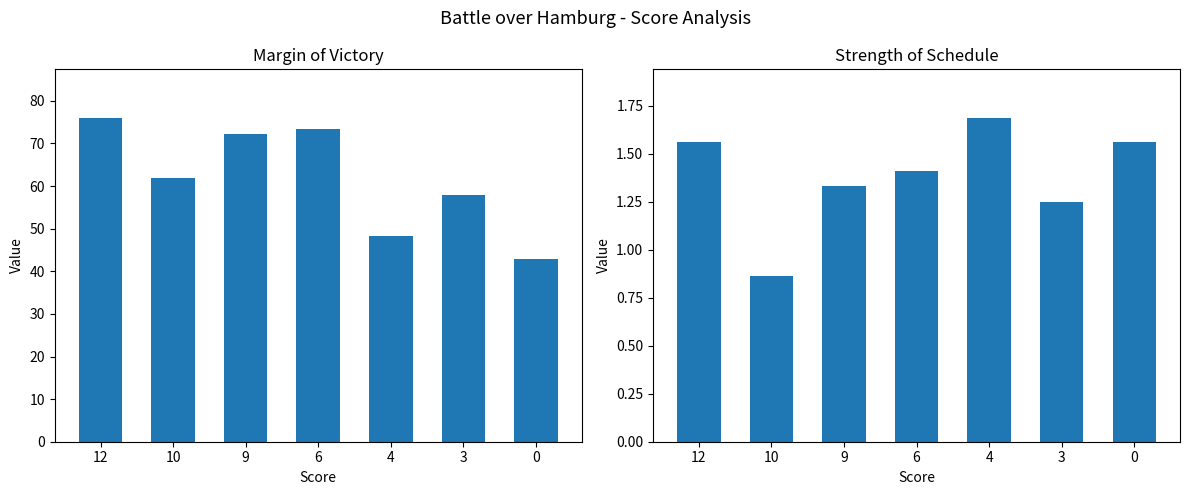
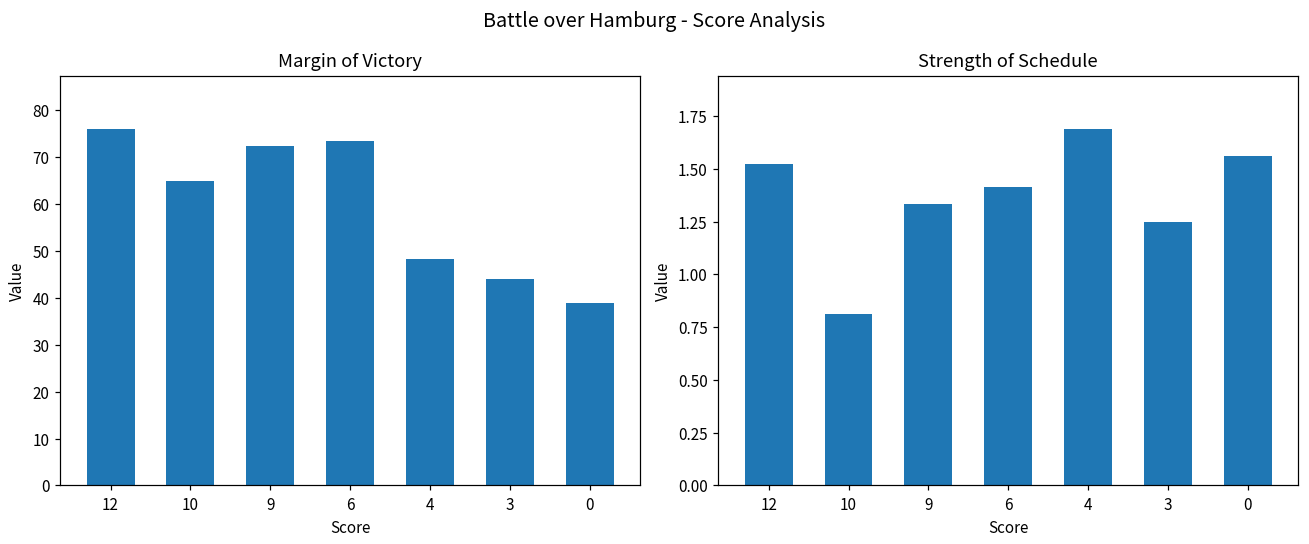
Margin of Victory, 10: 62 -> 65
Margin of Victory, 3: 58 -> 44
Margin of Victory, 0: 43 -> 39
Strength of Schedule, 12: 1.56 -> 1.52
Strength of Schedule, 10: 0.86 -> 0.81
